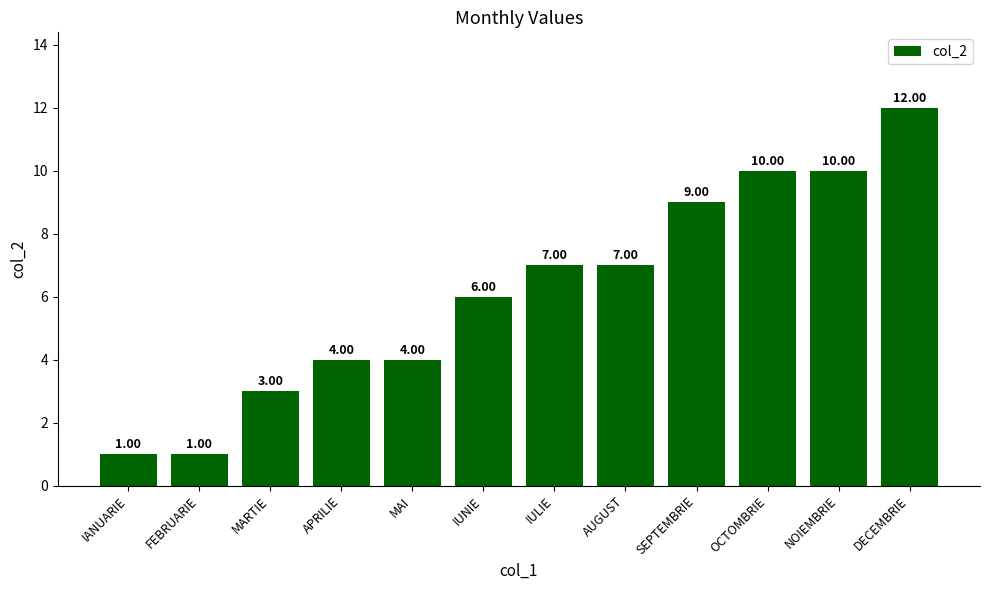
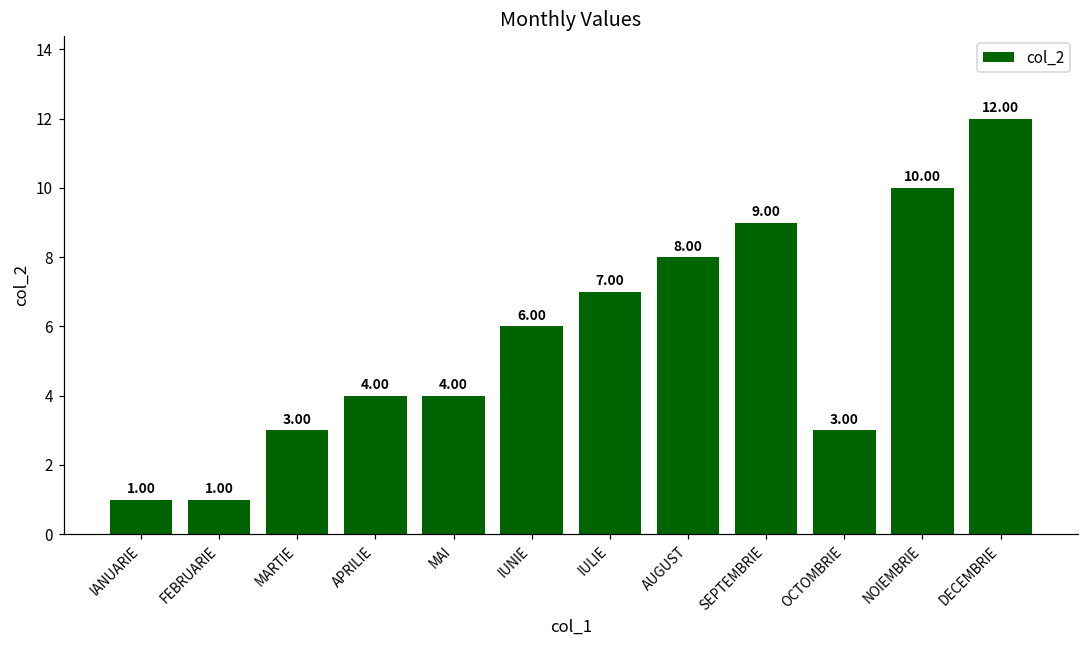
AUGUST: 7.00 -> 8.00
OCTOMBRIE: 10.00 -> 3.00
